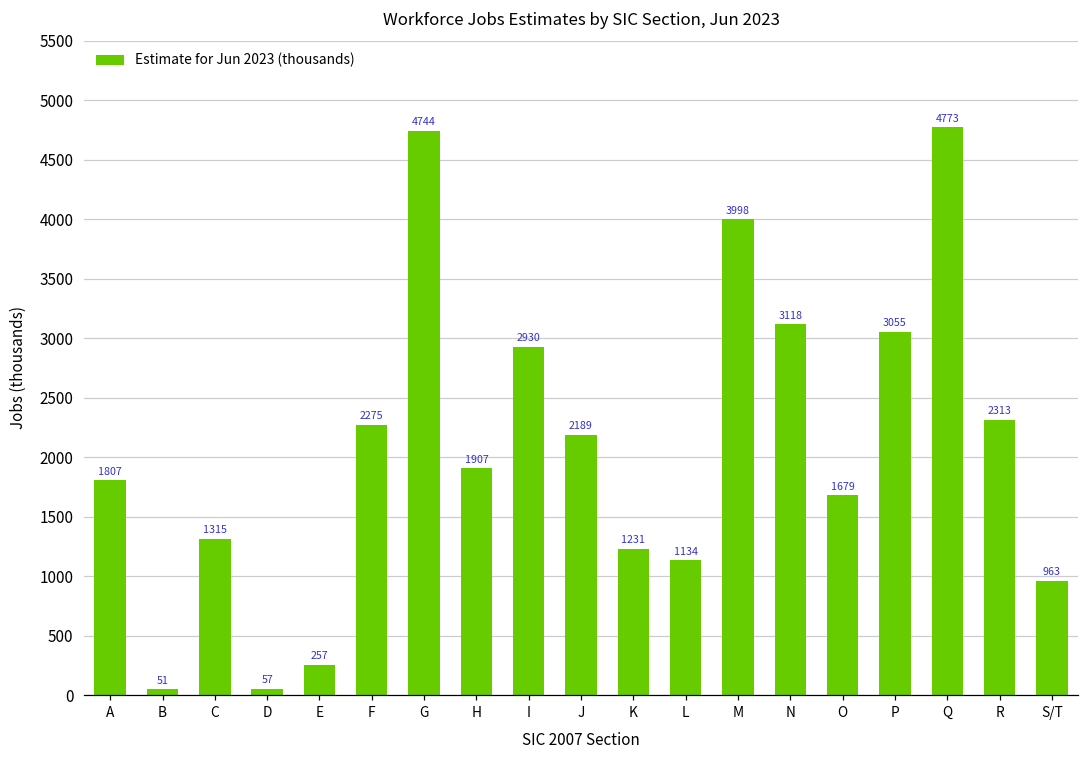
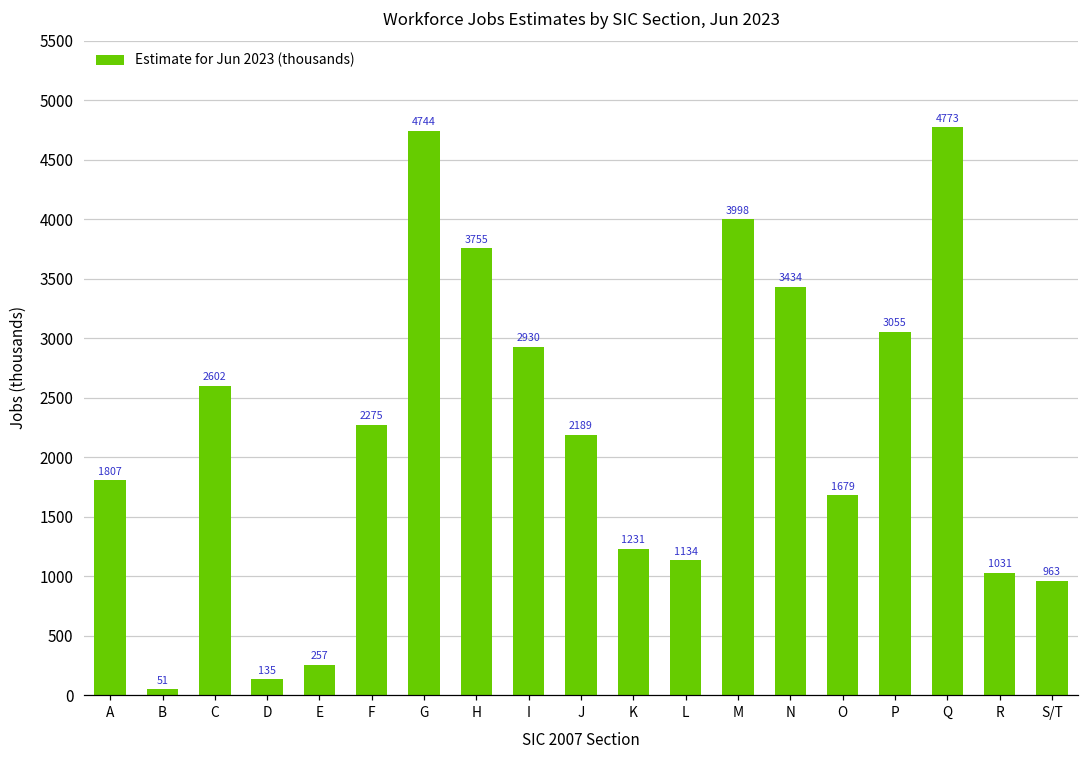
C: 1315 -> 2602
D: 57 -> 135
H: 1907 -> 3755
N: 3118 -> 3434
R: 2313 -> 1031
